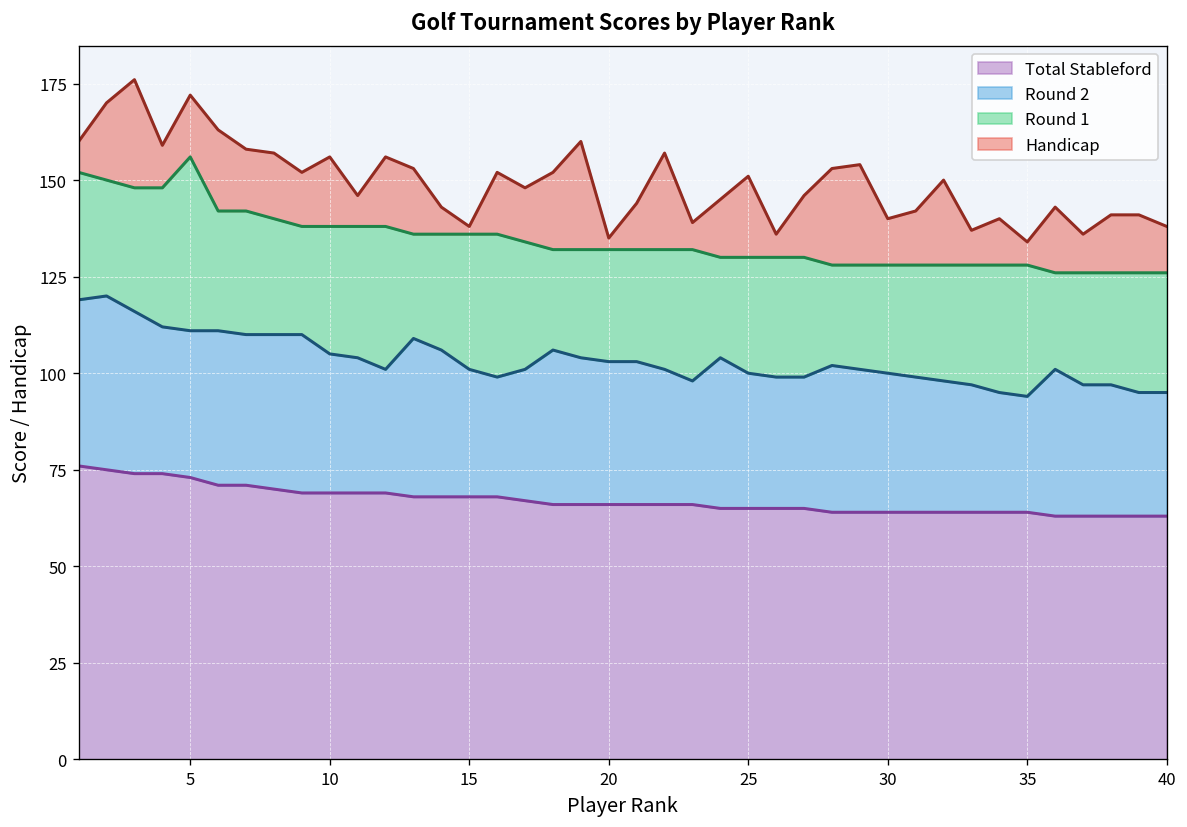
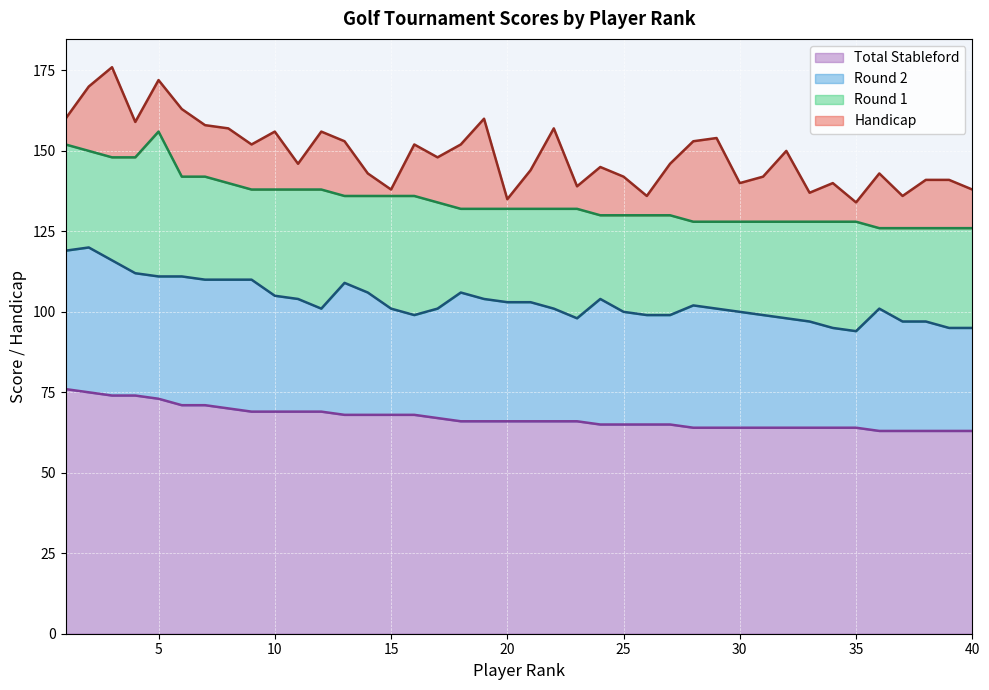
Handicap, 25: 21 -> 12
